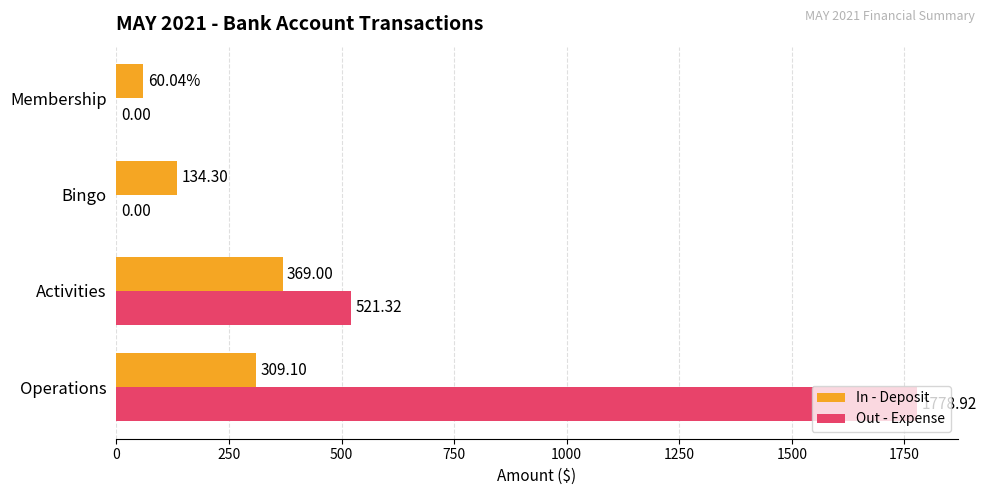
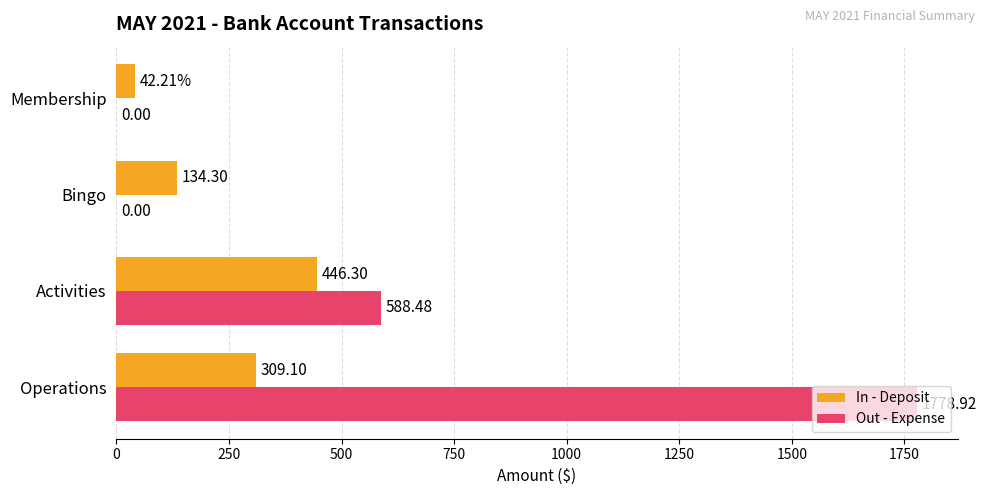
In - Deposit, Membership: 60.04% -> 42.21%
In - Deposit, Activities: 369.00 -> 446.30
Out - Expense, Activities: 521.32 -> 588.48
